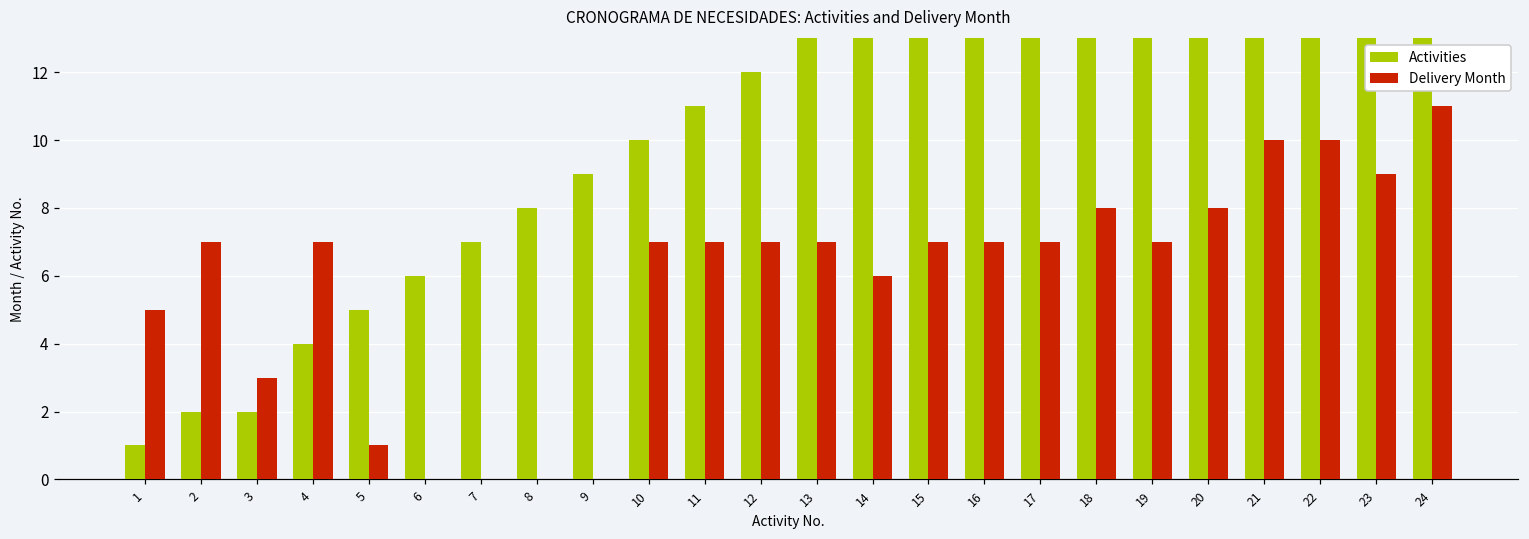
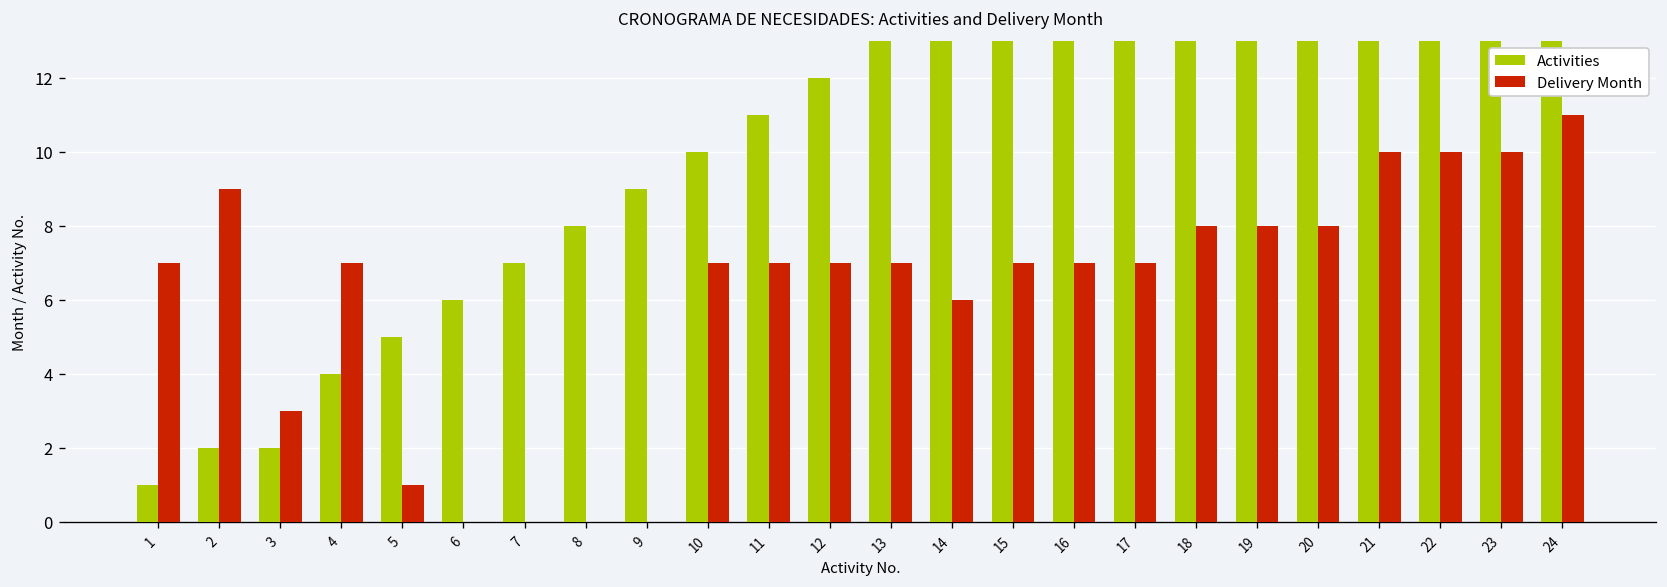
Delivery Month, 1: 5 -> 7
Delivery Month, 2: 7 -> 9
Delivery Month, 19: 7 -> 8
Delivery Month, 23: 9 -> 10
